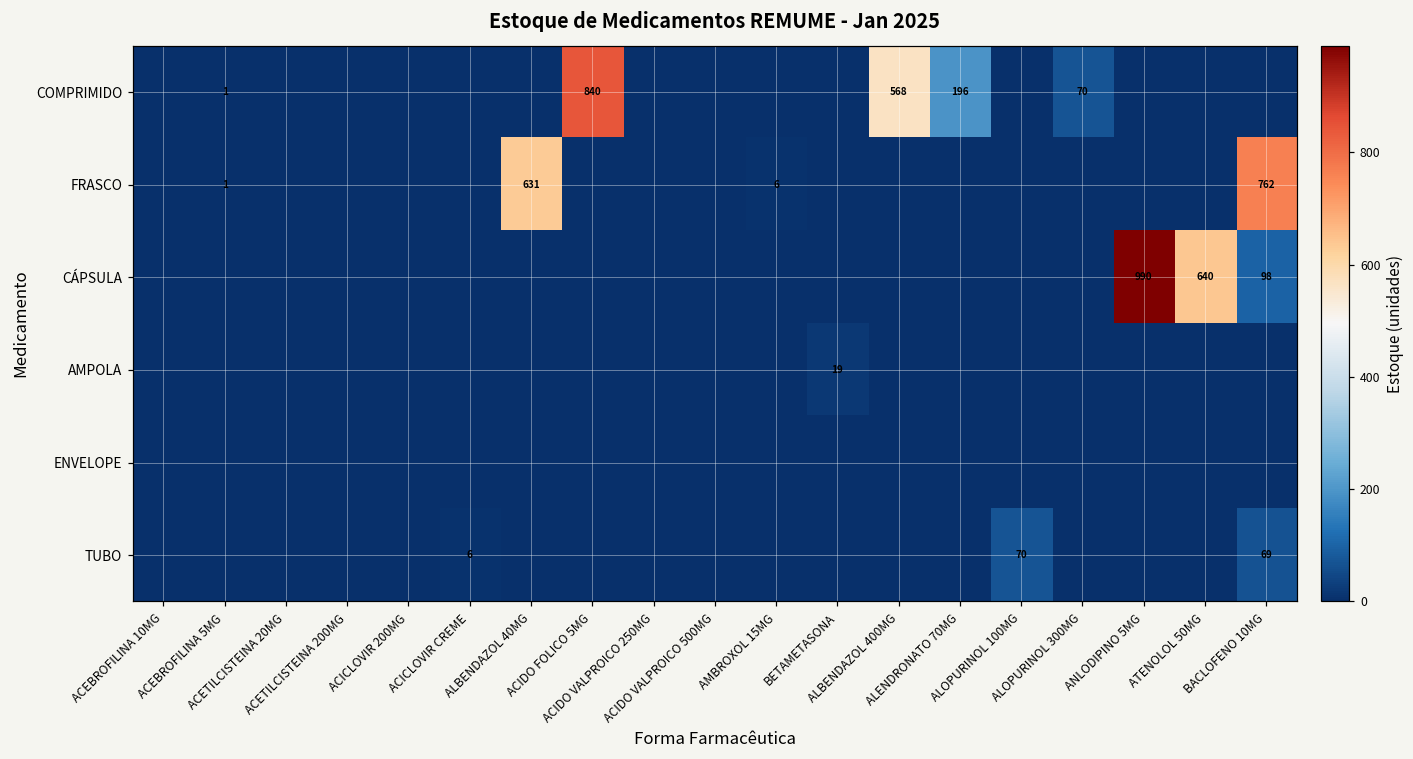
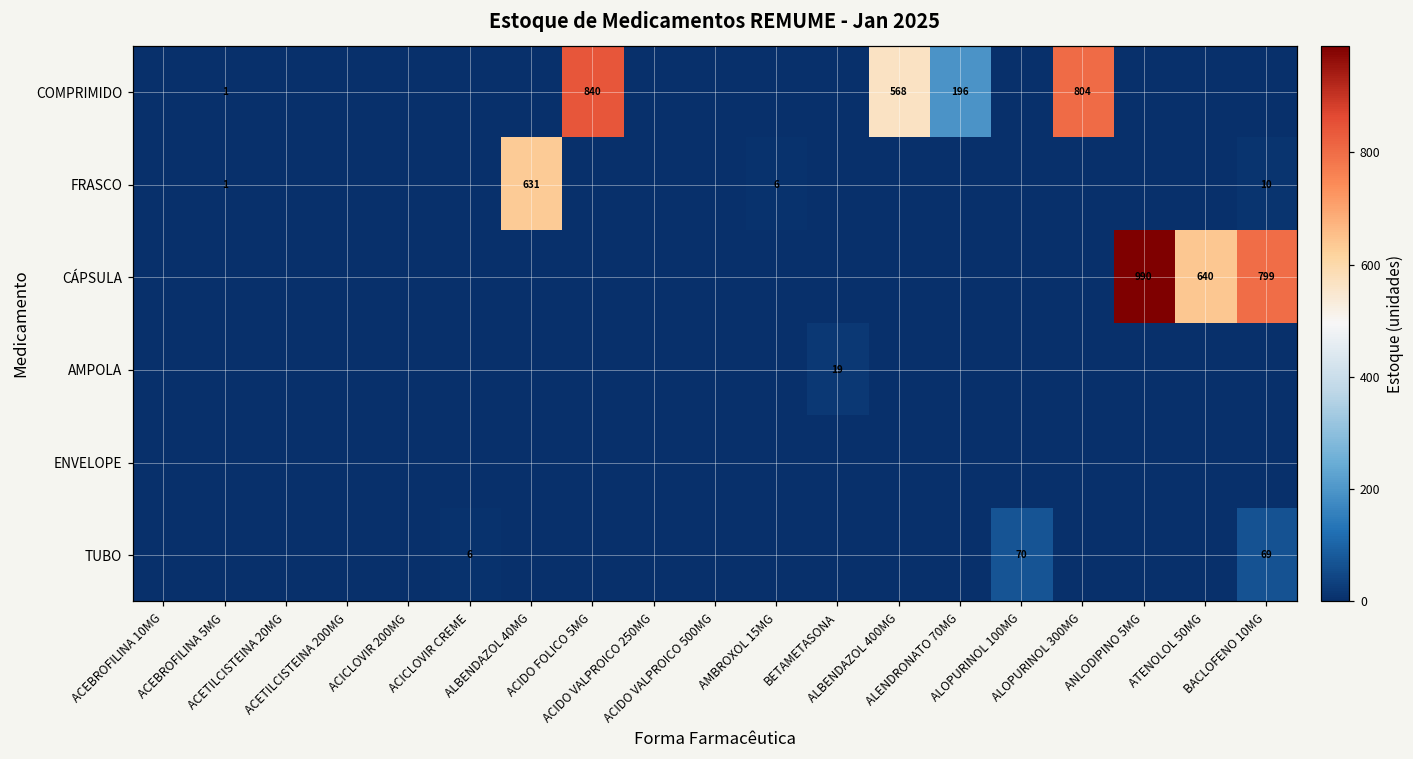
COMPRIMIDO, ALOPURINOL 300MG: 70 -> 804
FRASCO, BACLOFENO 10MG: 762 -> 10
CÁPSULA, BACLOFENO 10MG: 98 -> 799
